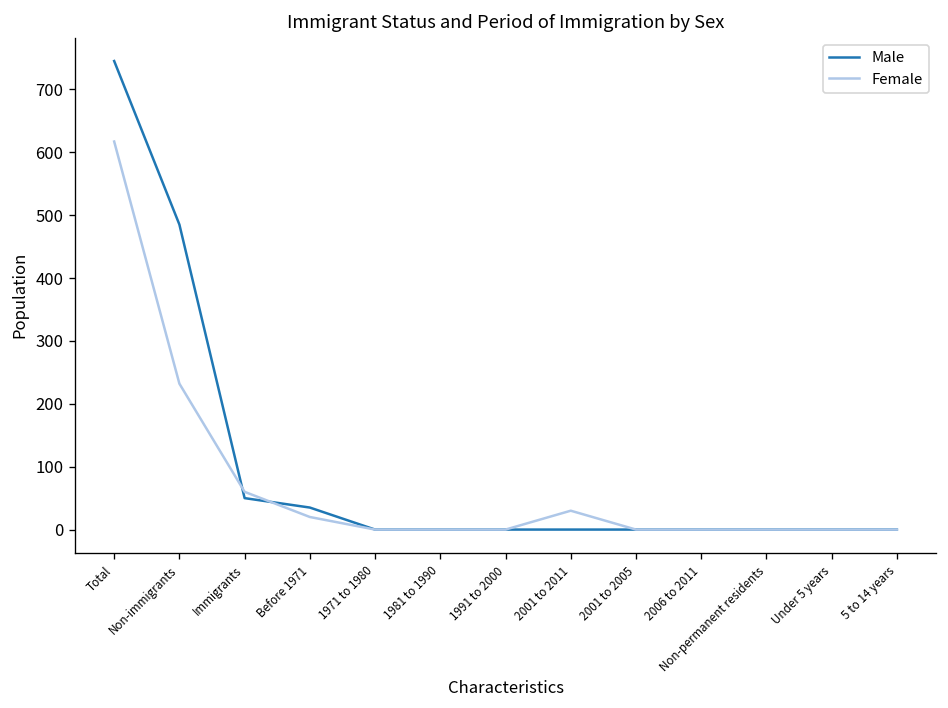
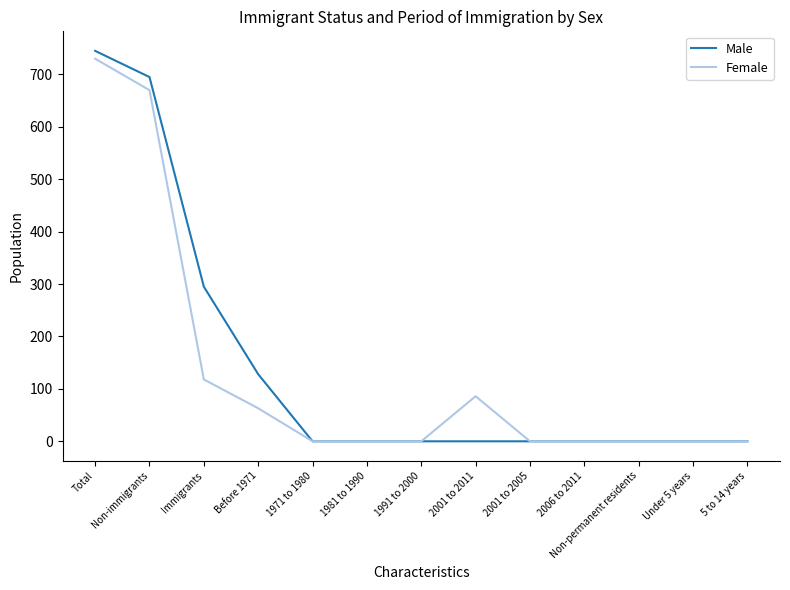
Female, Total: 620 -> 730
Male, Non-immigrants: 490 -> 700
Female, Non-immigrants: 230 -> 670
Male, Immigrants: 50 -> 300
Female, Immigrants: 60 -> 120
Male, Before 1971: 40 -> 130
Female, Before 1971: 20 -> 60
Female, 2001 to 2011: 30 -> 90
